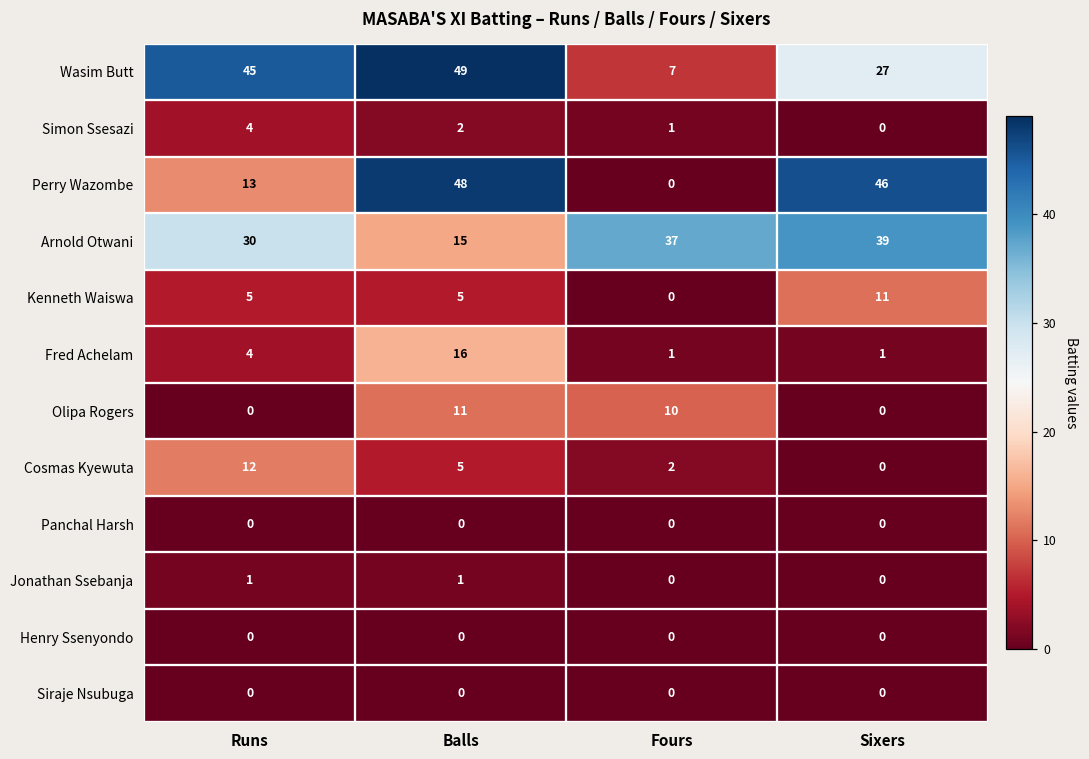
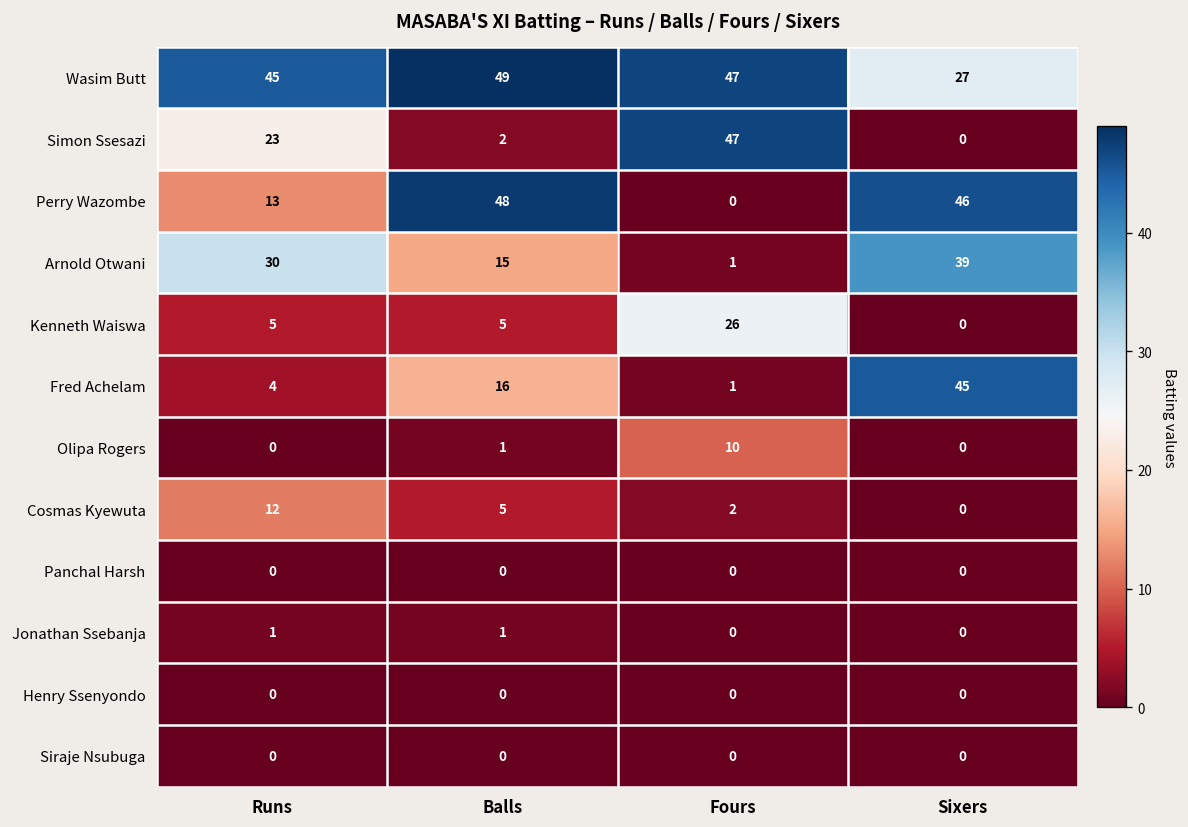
Wasim Butt, Fours: 7 -> 47
Simon Ssesazi, Runs: 4 -> 23
Simon Ssesazi, Fours: 1 -> 47
Arnold Otwani, Fours: 37 -> 1
Kenneth Waiswa, Fours: 0 -> 26
Kenneth Waiswa, Sixers: 11 -> 0
Fred Achelam, Sixers: 1 -> 45
Olipa Rogers, Balls: 11 -> 1
